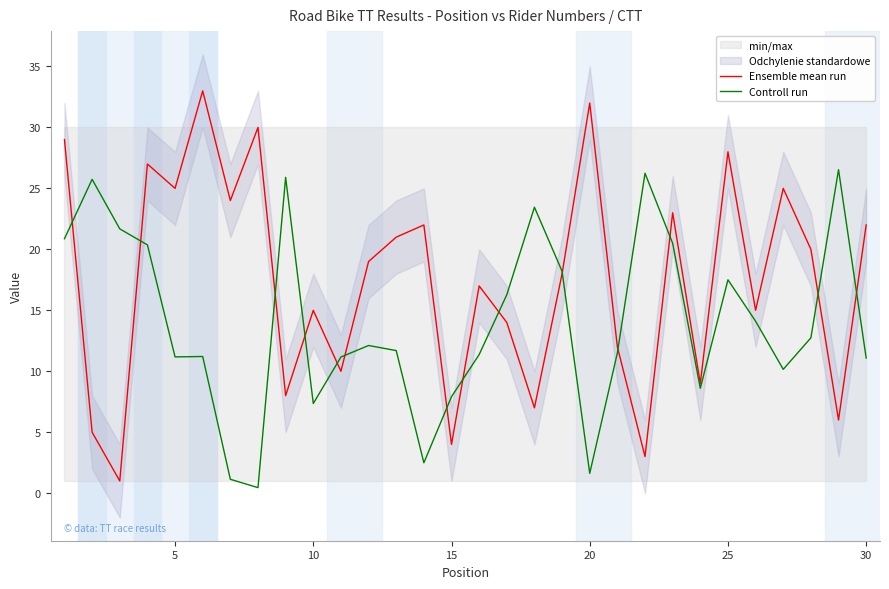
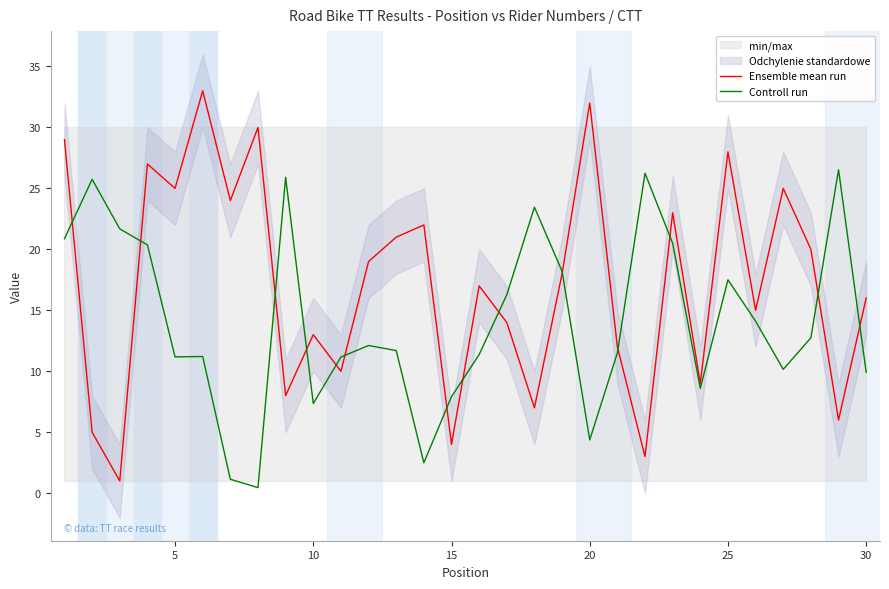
Ensemble mean run, 10: 15 -> 13
Controll run, 20: 1.6 -> 4.4
Ensemble mean run, 30: 22 -> 16
Controll run, 30: 11.1 -> 9.9
